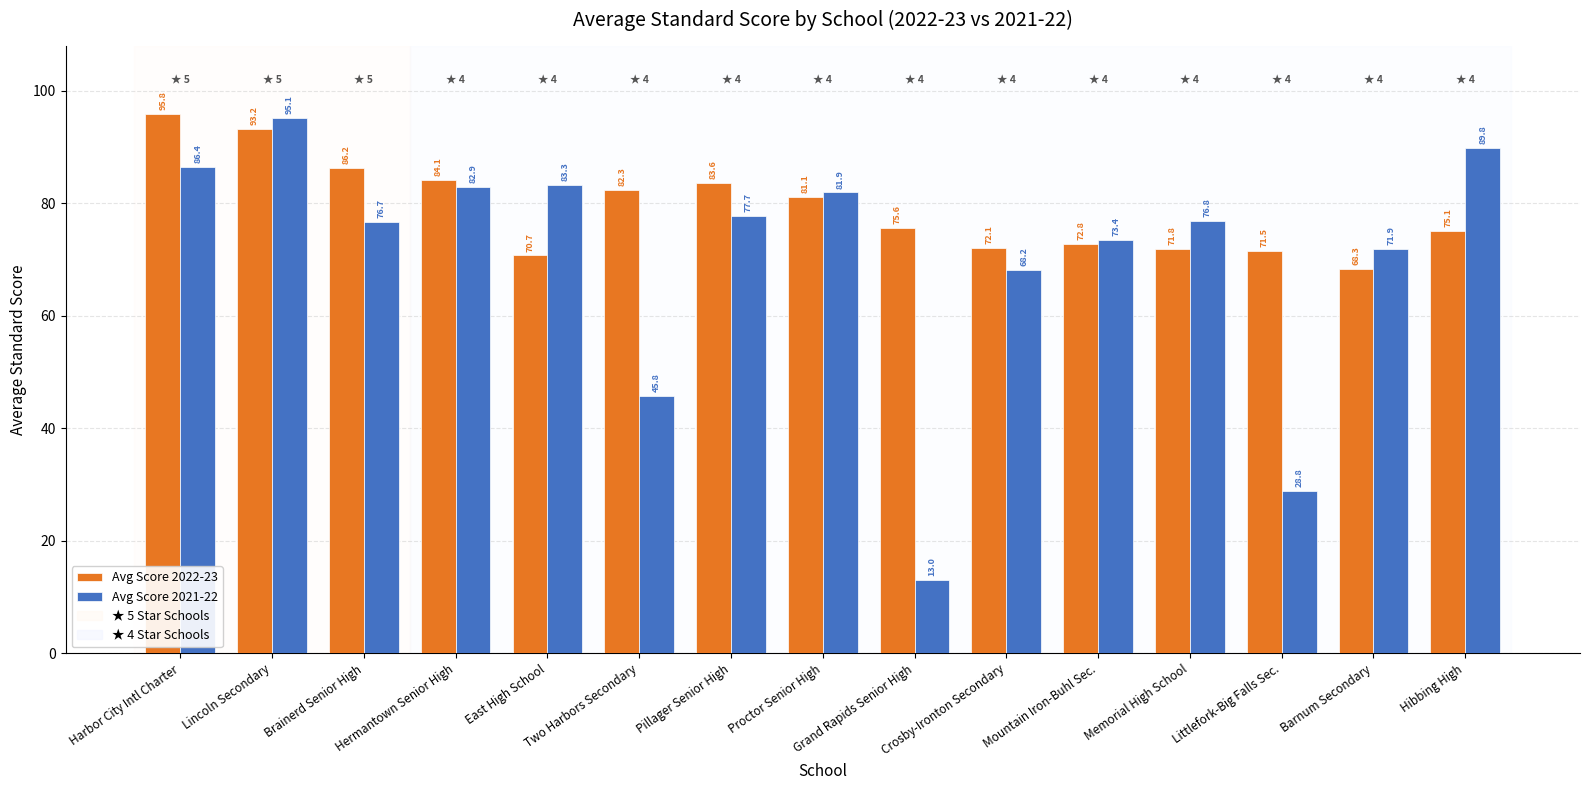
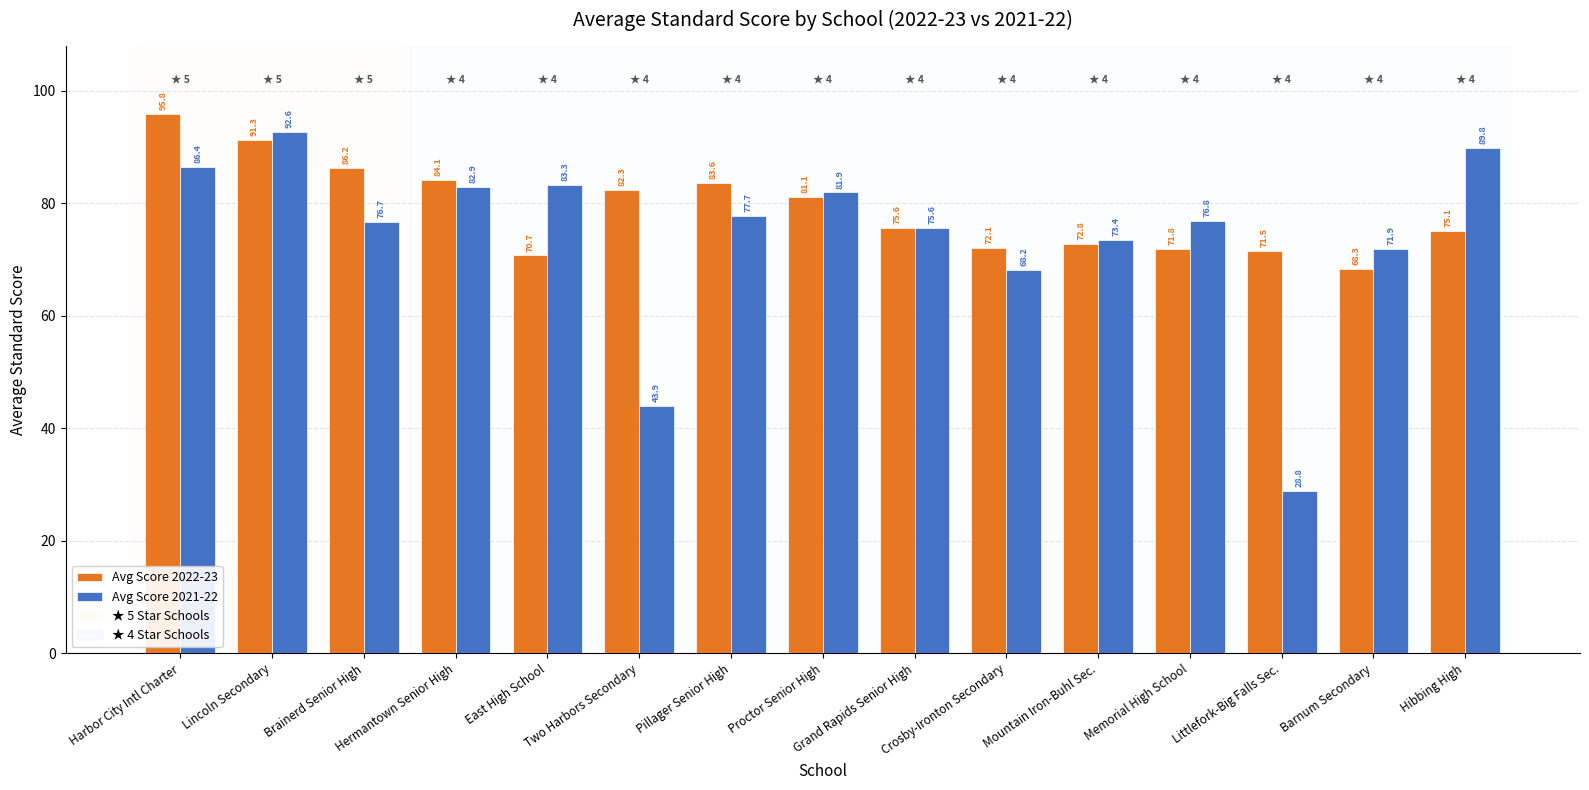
Avg Score 2022-23, Lincoln Secondary: 93.2 -> 91.3
Avg Score 2021-22, Lincoln Secondary: 95.1 -> 92.6
Avg Score 2021-22, Two Harbors Secondary: 45.8 -> 43.9
Avg Score 2021-22, Grand Rapids Senior High: 13.0 -> 75.6
